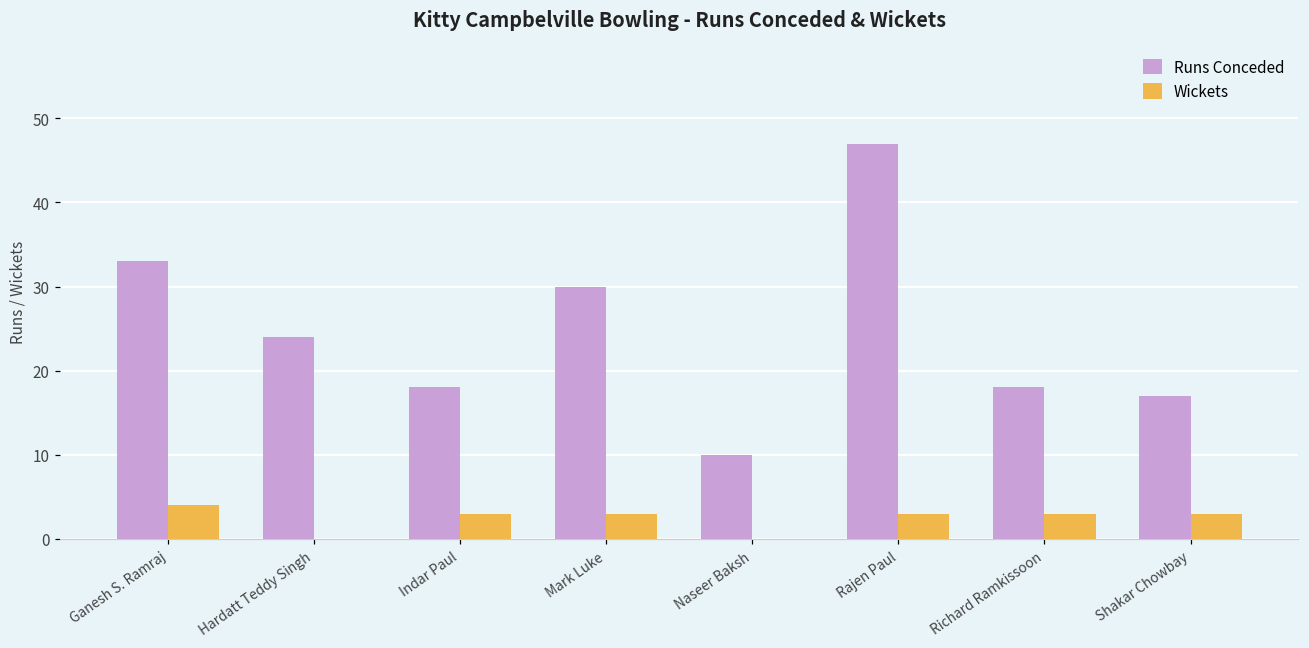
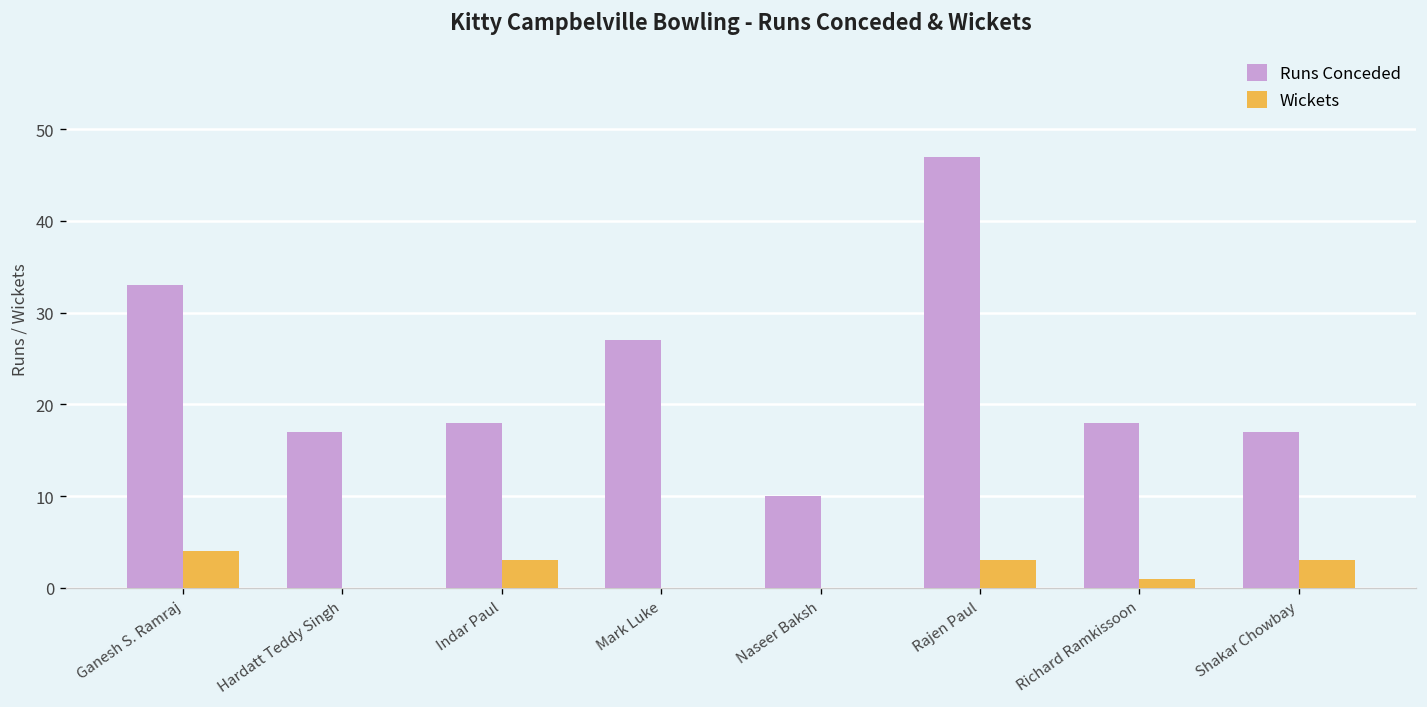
Runs Conceded, Hardatt Teddy Singh: 24 -> 17
Runs Conceded, Mark Luke: 30 -> 27
Wickets, Mark Luke: 3 -> 0
Wickets, Richard Ramkissoon: 3 -> 1
